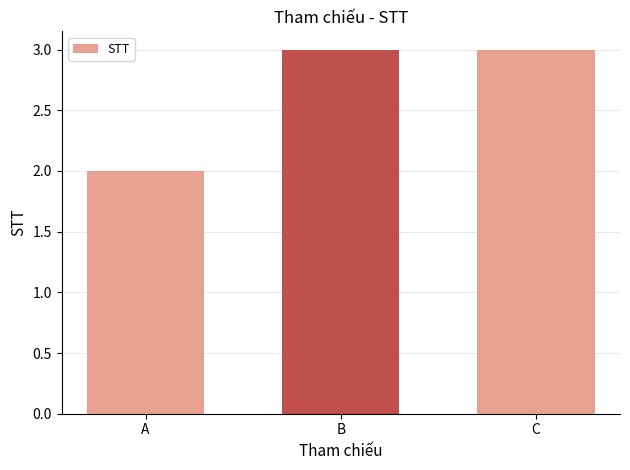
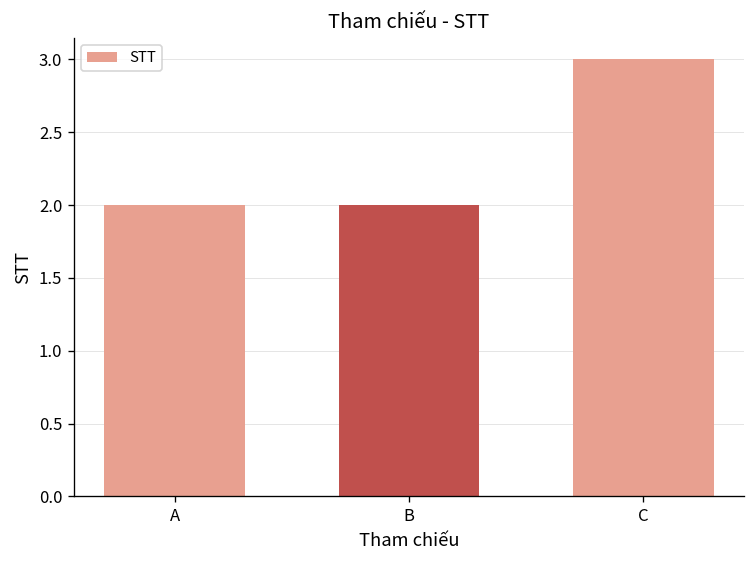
B: 3 -> 2
